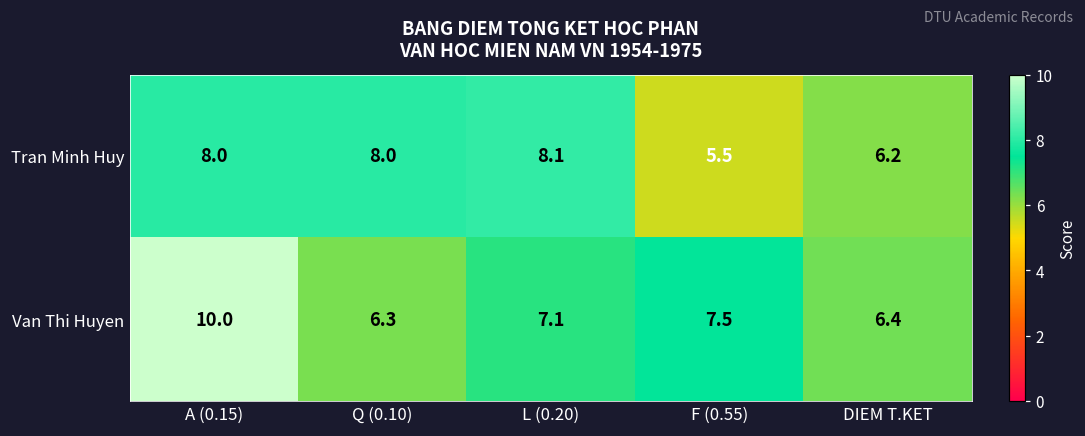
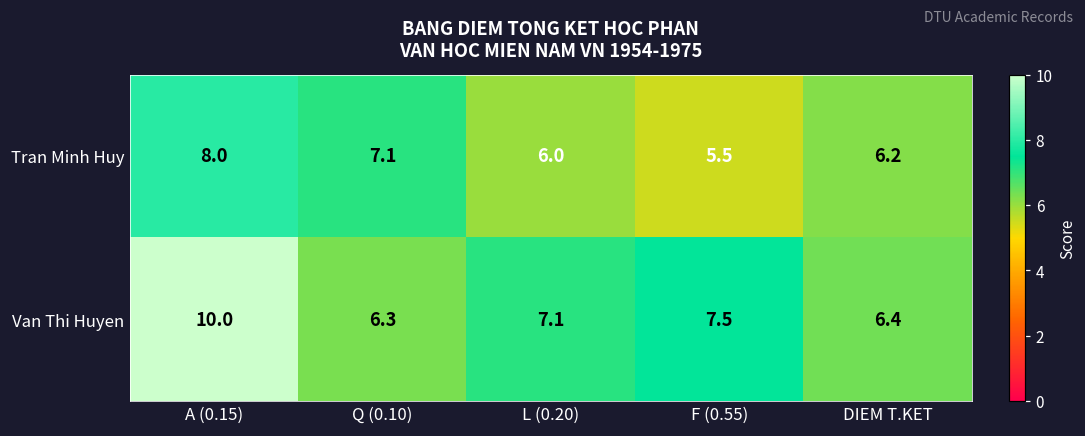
Tran Minh Huy, Q (0.10): 8.0 -> 7.1
Tran Minh Huy, L (0.20): 8.1 -> 6.0
